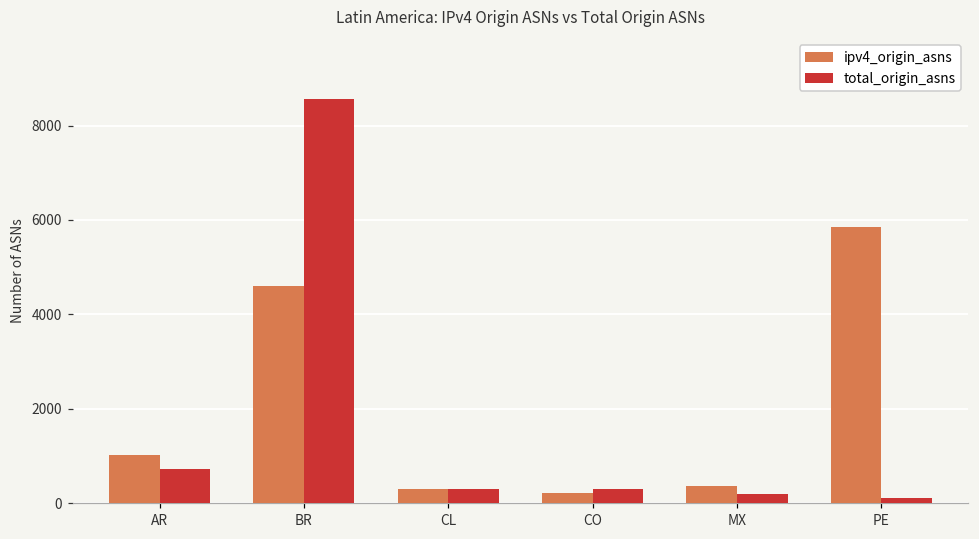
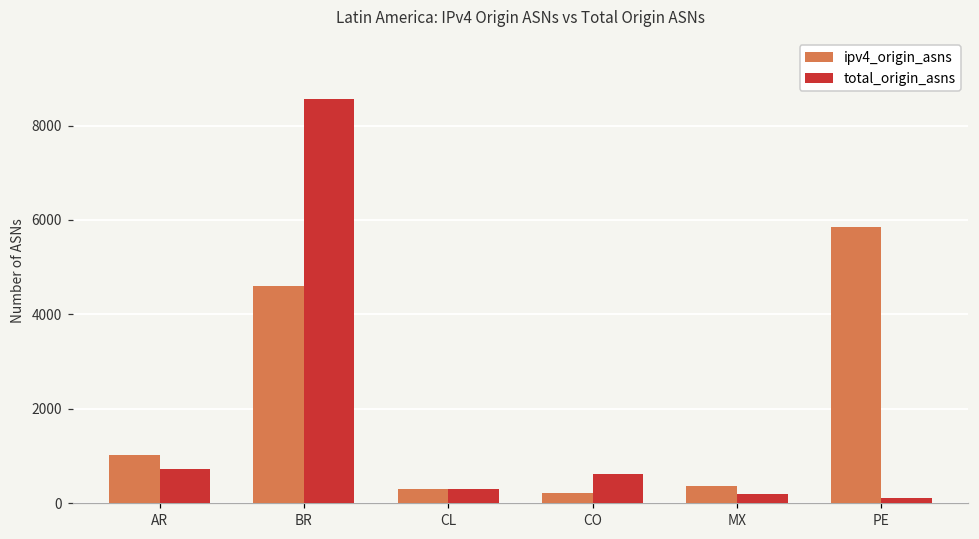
total_origin_asns, CO: 300 -> 600
